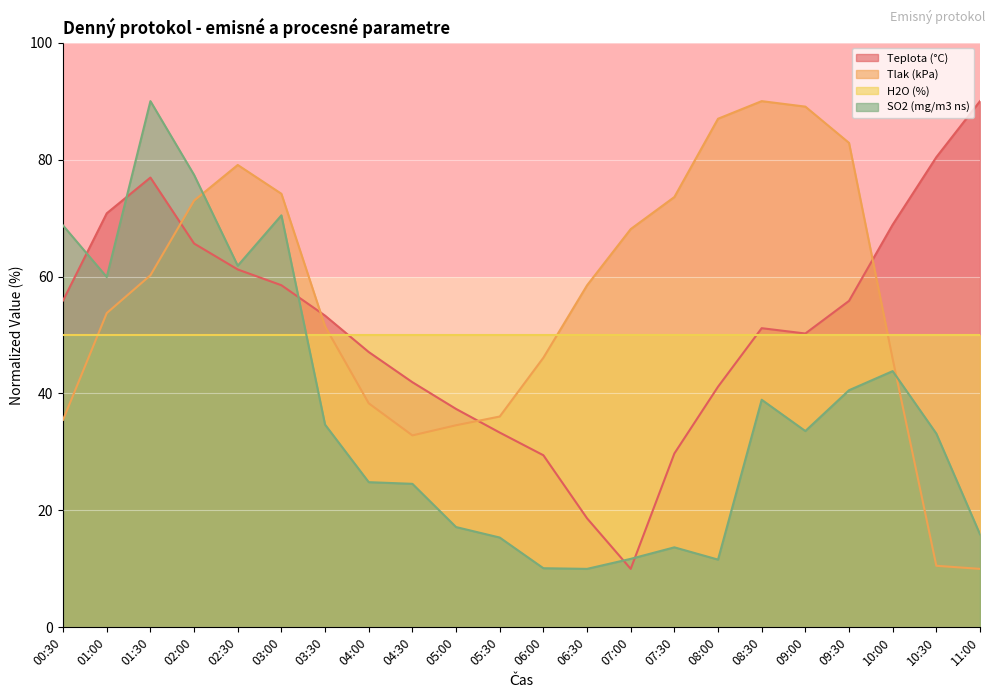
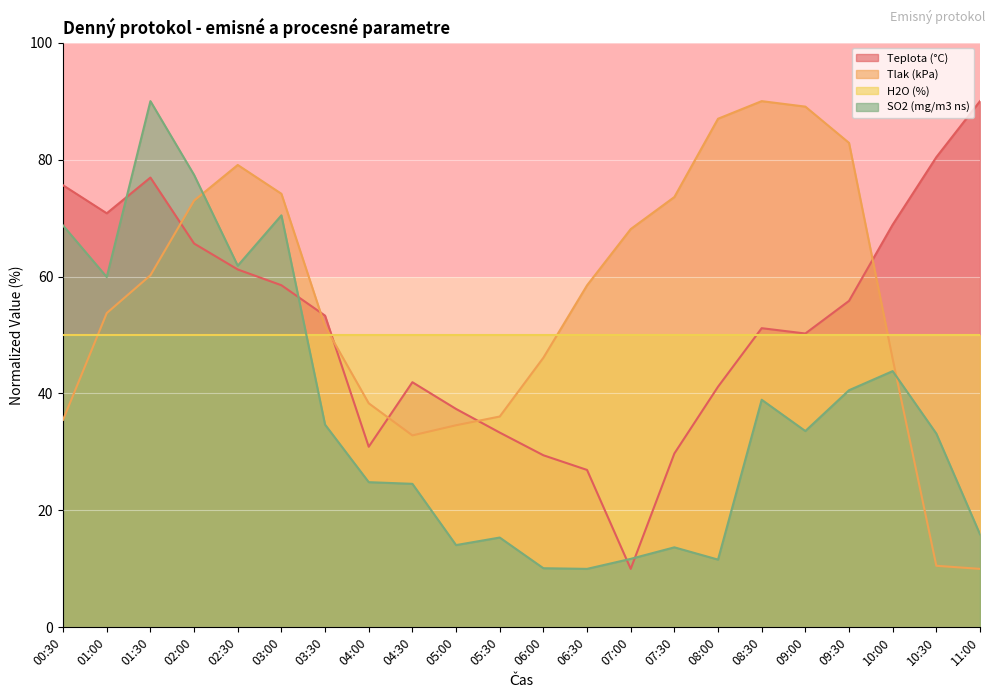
Teplota (°C), 00:30: 56 -> 76
Teplota (°C), 04:00: 47 -> 31
SO2 (mg/m3 ns), 05:00: 17 -> 14
Teplota (°C), 06:30: 19 -> 27
